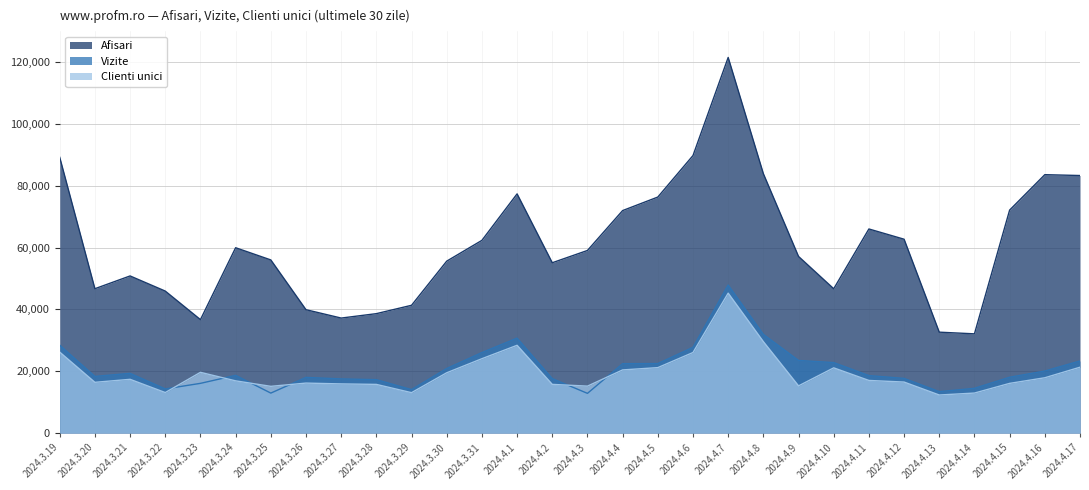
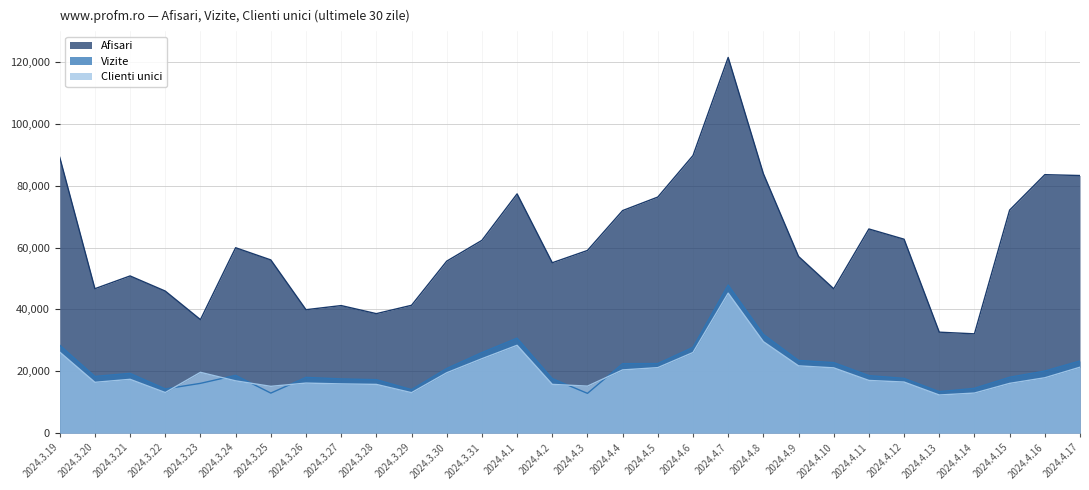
Afisari, 2024.3.27: 37,000 -> 41,000
Clienti unici, 2024.4.9: 15,000 -> 22,000
